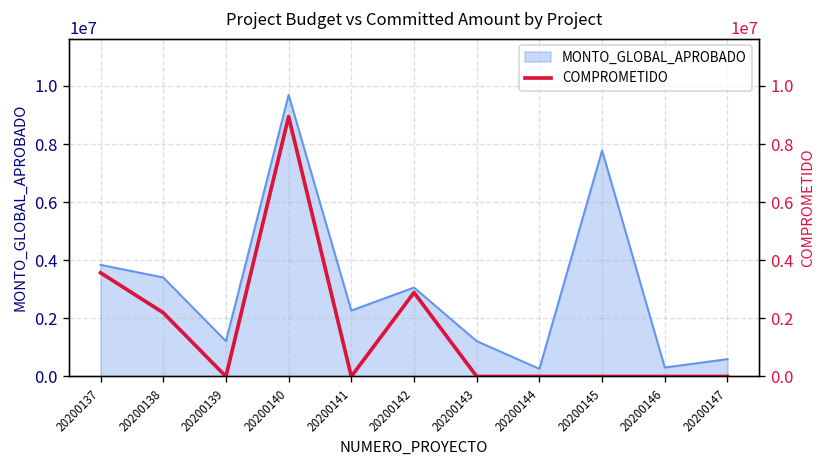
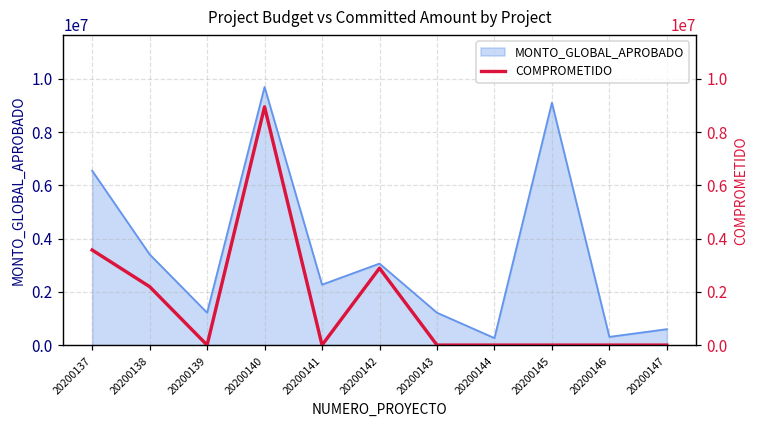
MONTO_GLOBAL_APROBADO, 20200137: 3800000 -> 6500000
MONTO_GLOBAL_APROBADO, 20200145: 7800000 -> 9100000
